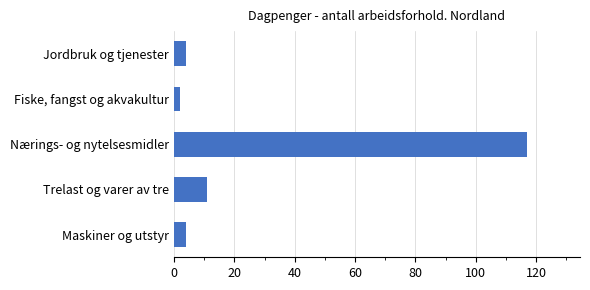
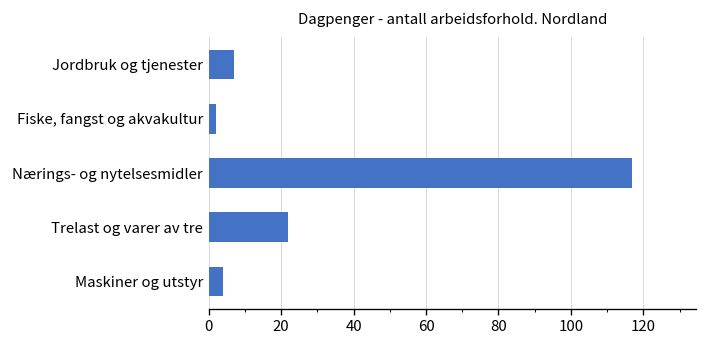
Jordbruk og tjenester: 4 -> 7
Trelast og varer av tre: 11 -> 22
